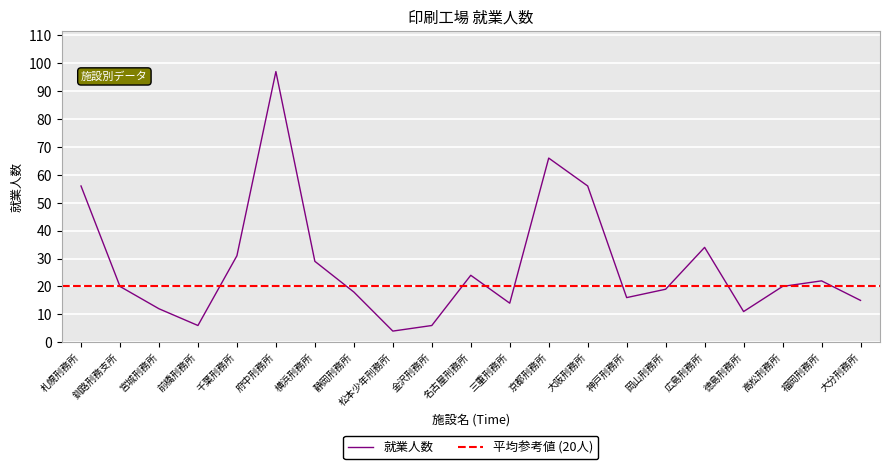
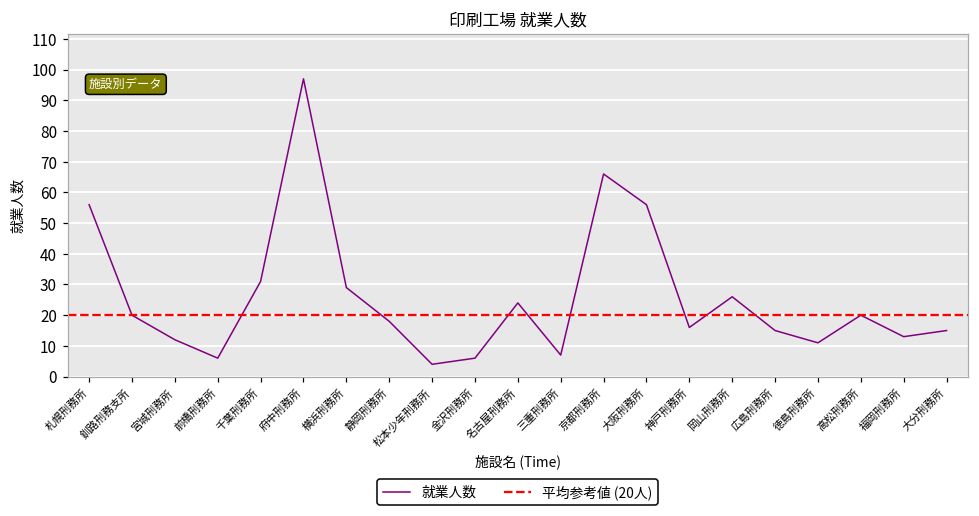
三重刑務所: 14 -> 7
岡山刑務所: 19 -> 26
広島刑務所: 34 -> 15
福岡刑務所: 22 -> 13
